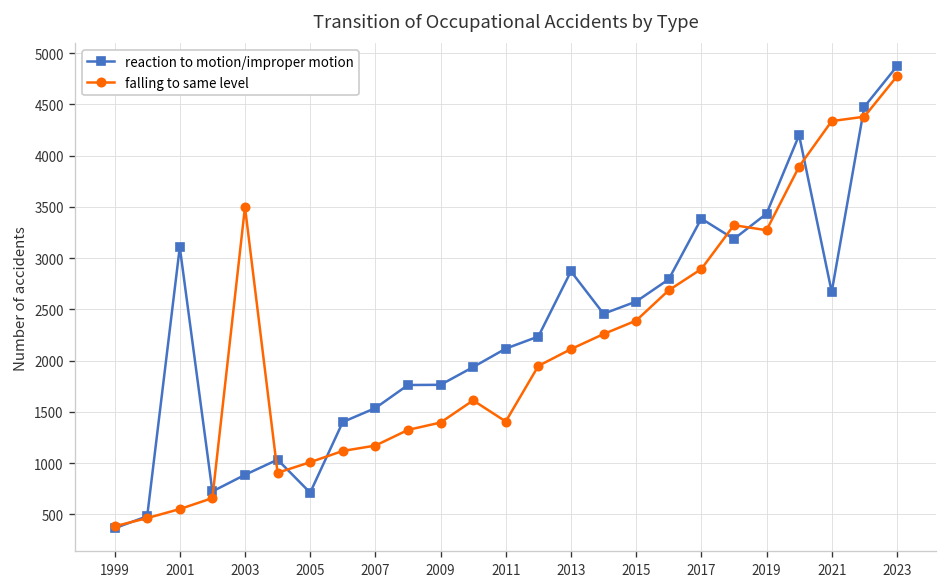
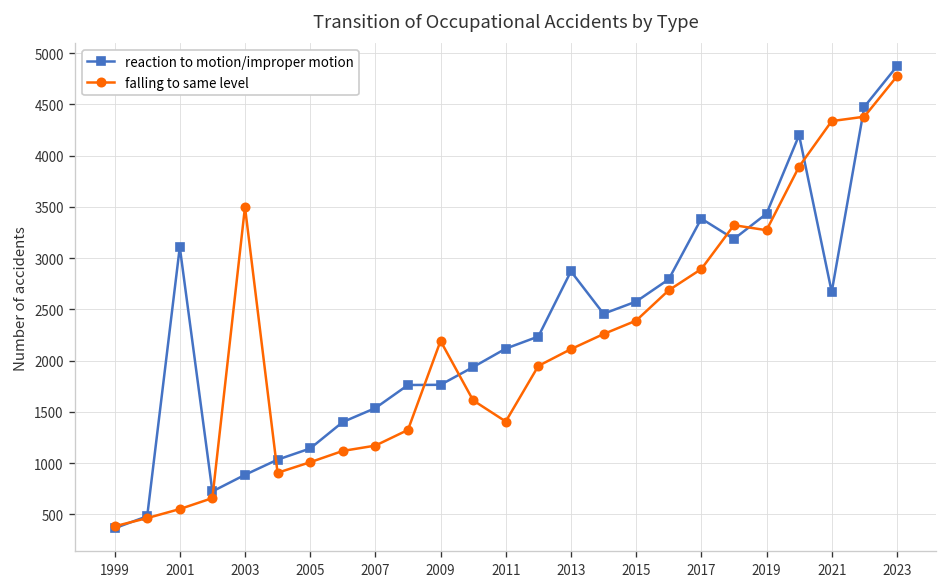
reaction to motion/improper motion, 2005: 700 -> 1100
falling to same level, 2009: 1400 -> 2200
